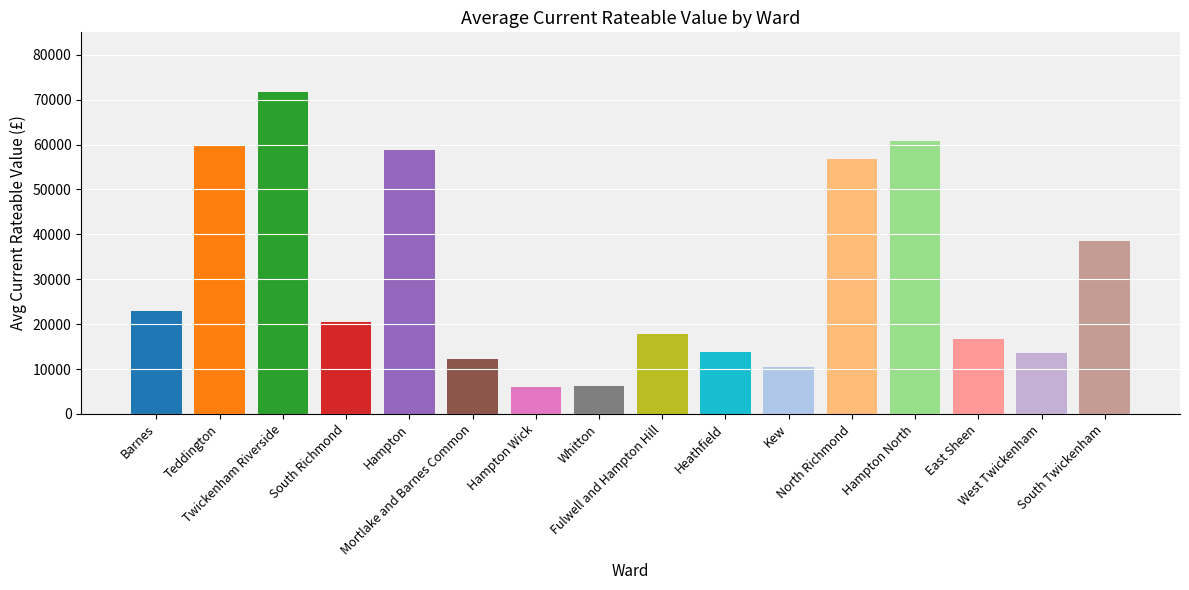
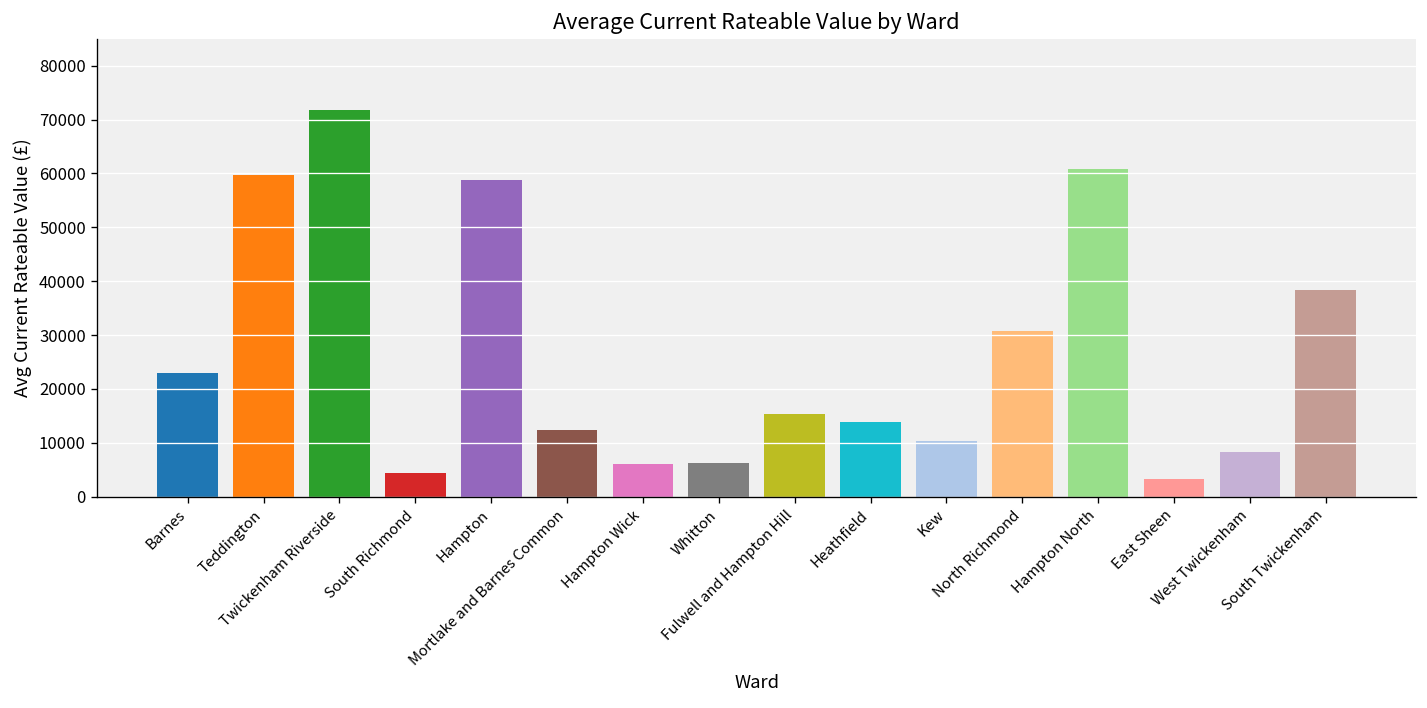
South Richmond: 20000 -> 4000
Fulwell and Hampton Hill: 18000 -> 15000
North Richmond: 57000 -> 31000
East Sheen: 17000 -> 3000
West Twickenham: 14000 -> 8000
